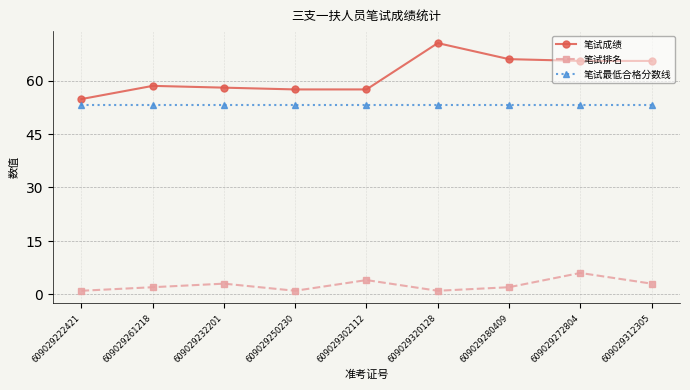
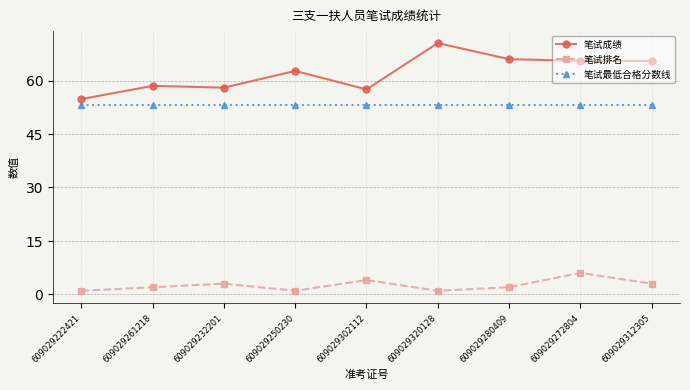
笔试成绩, 609029250230: 58 -> 63
